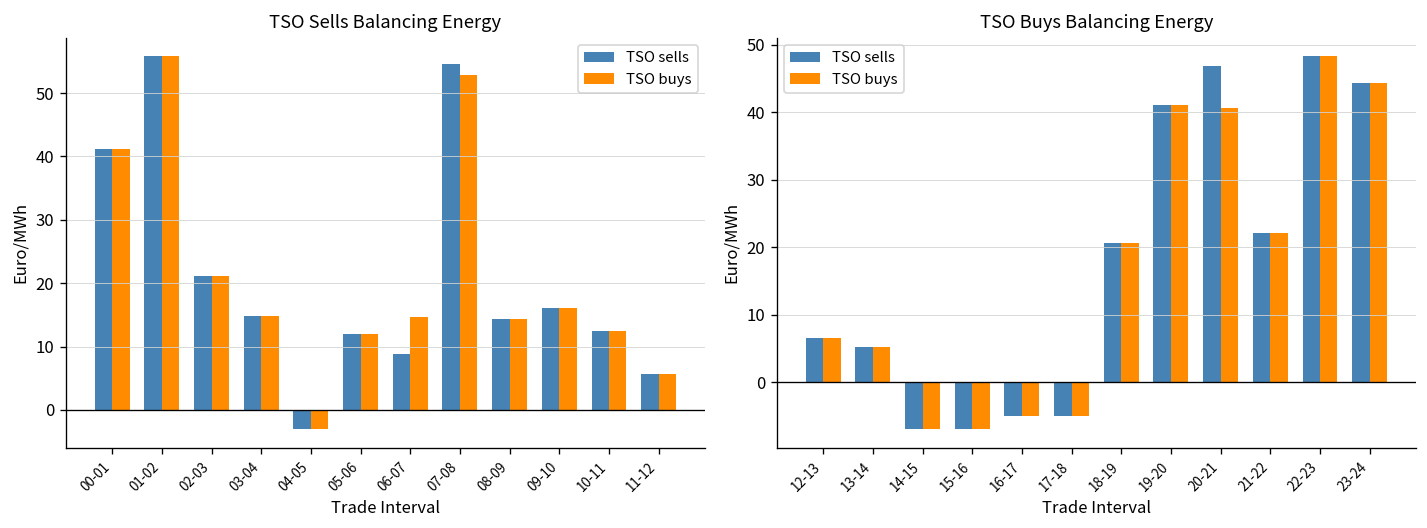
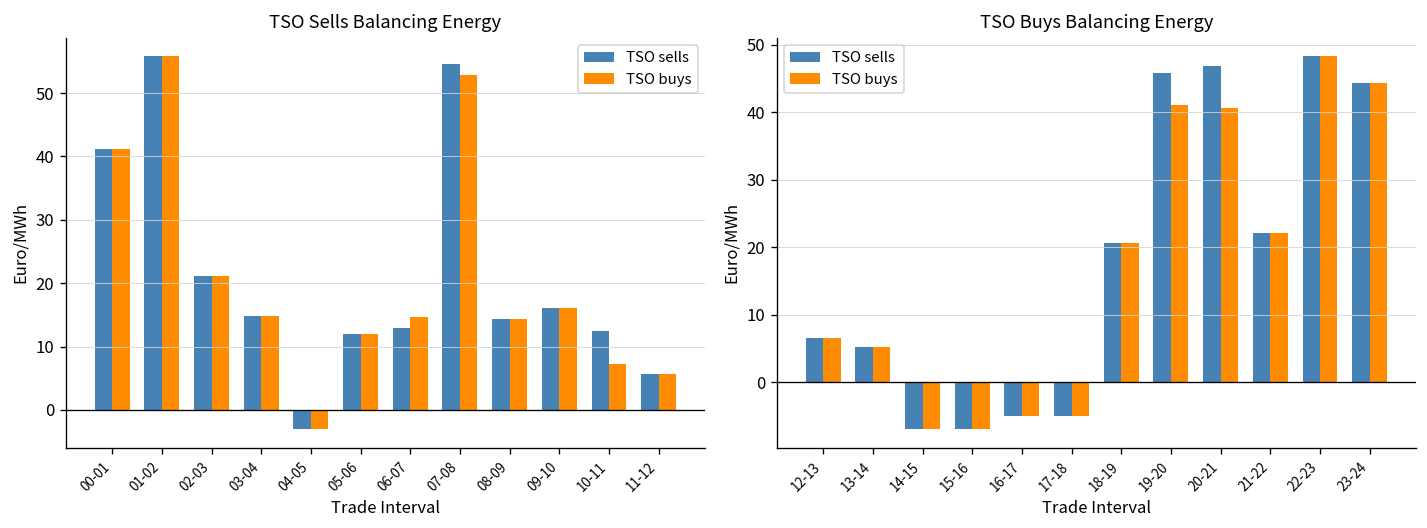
TSO Sells Balancing Energy, TSO sells, 06-07: 9 -> 13
TSO Sells Balancing Energy, TSO buys, 10-11: 13 -> 7
TSO Buys Balancing Energy, TSO sells, 19-20: 41 -> 46
